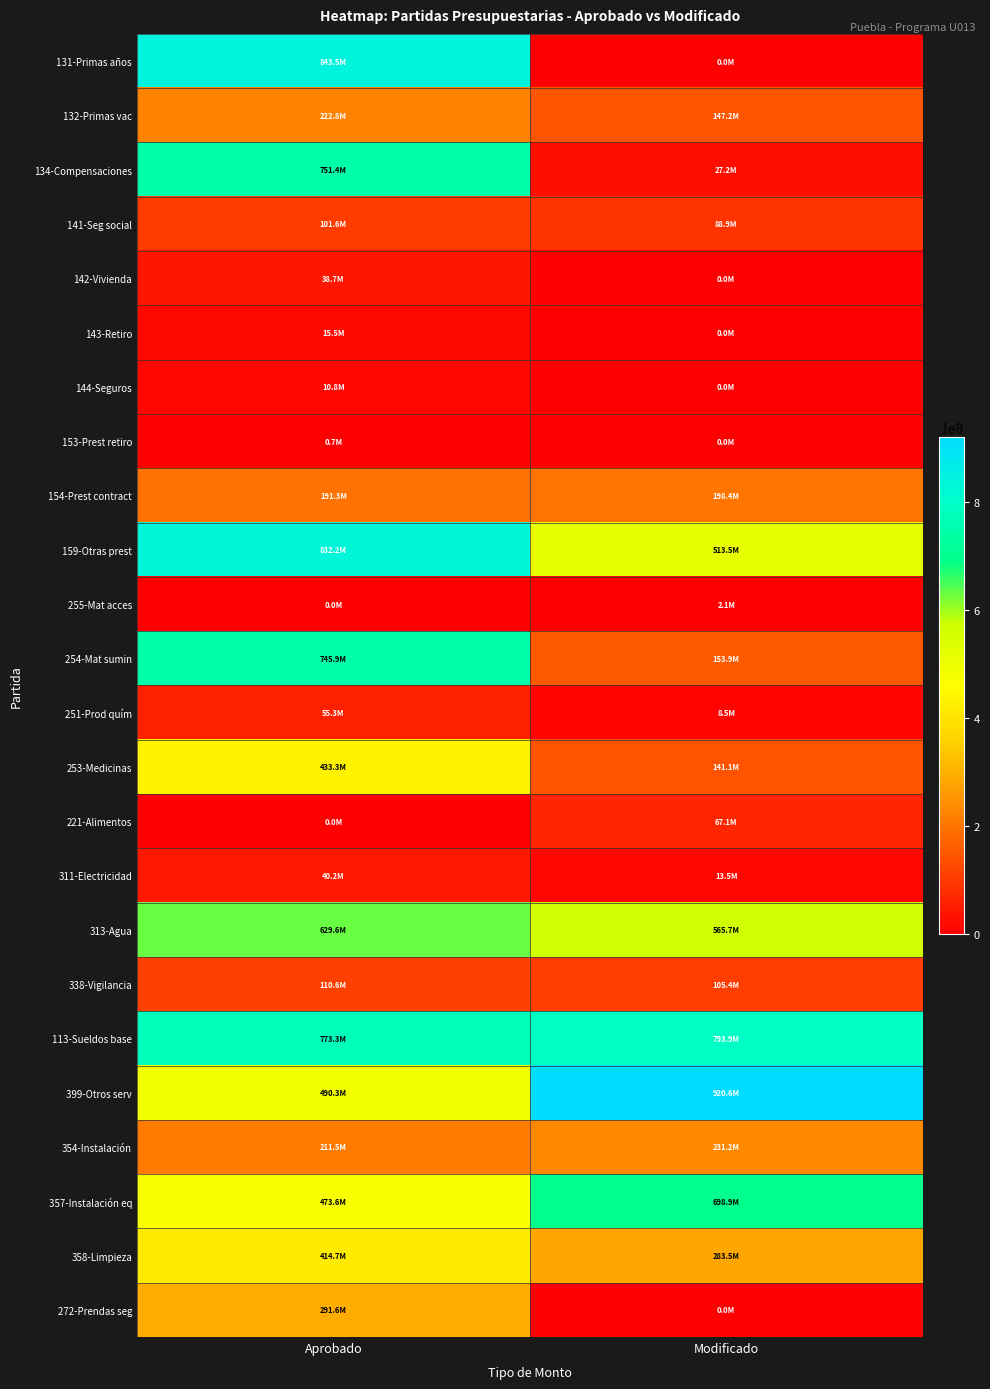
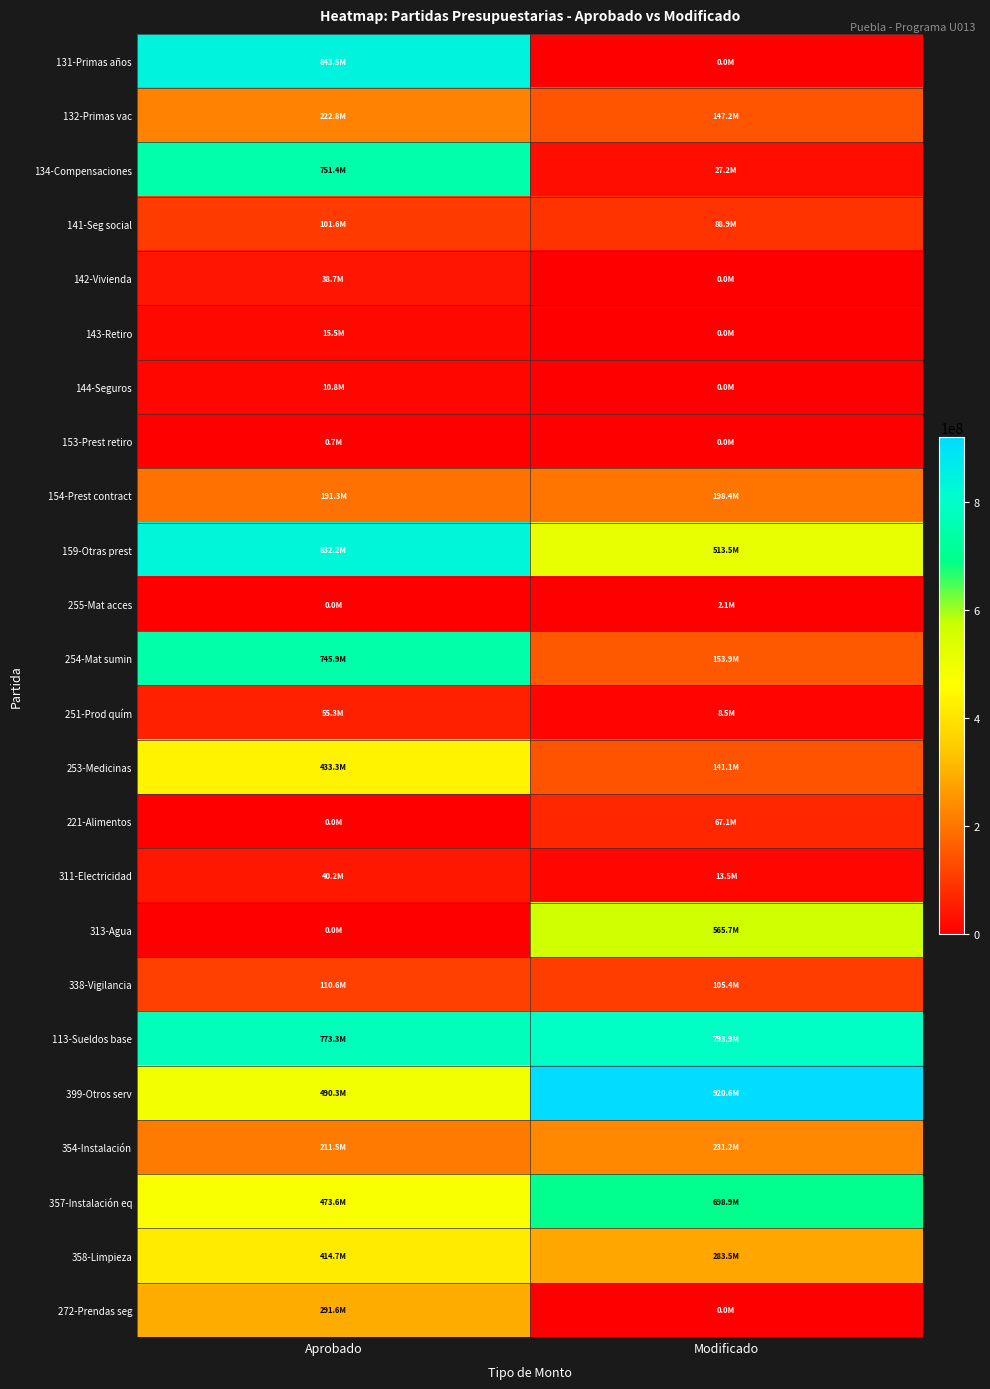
313-Agua, Aprobado: 629.6M -> 0.0M
